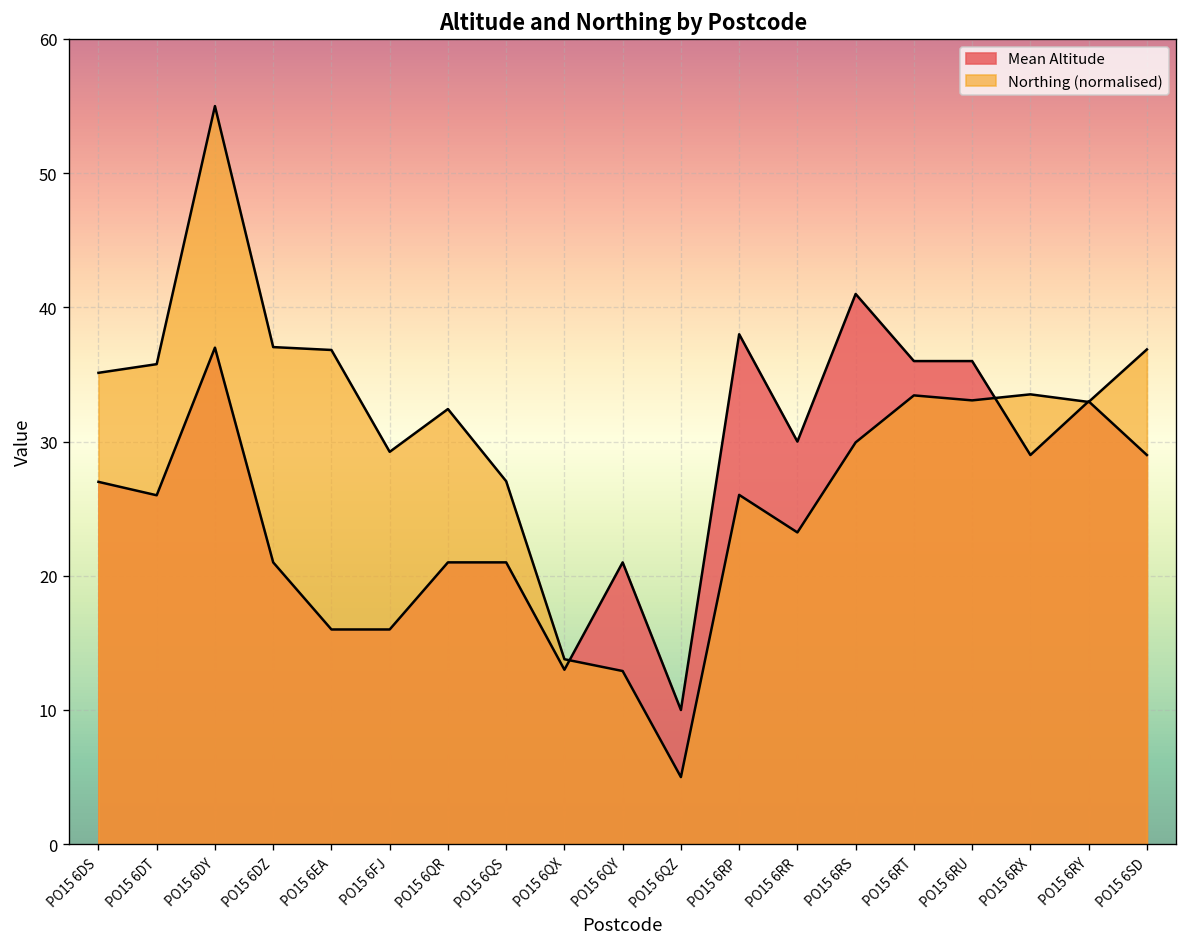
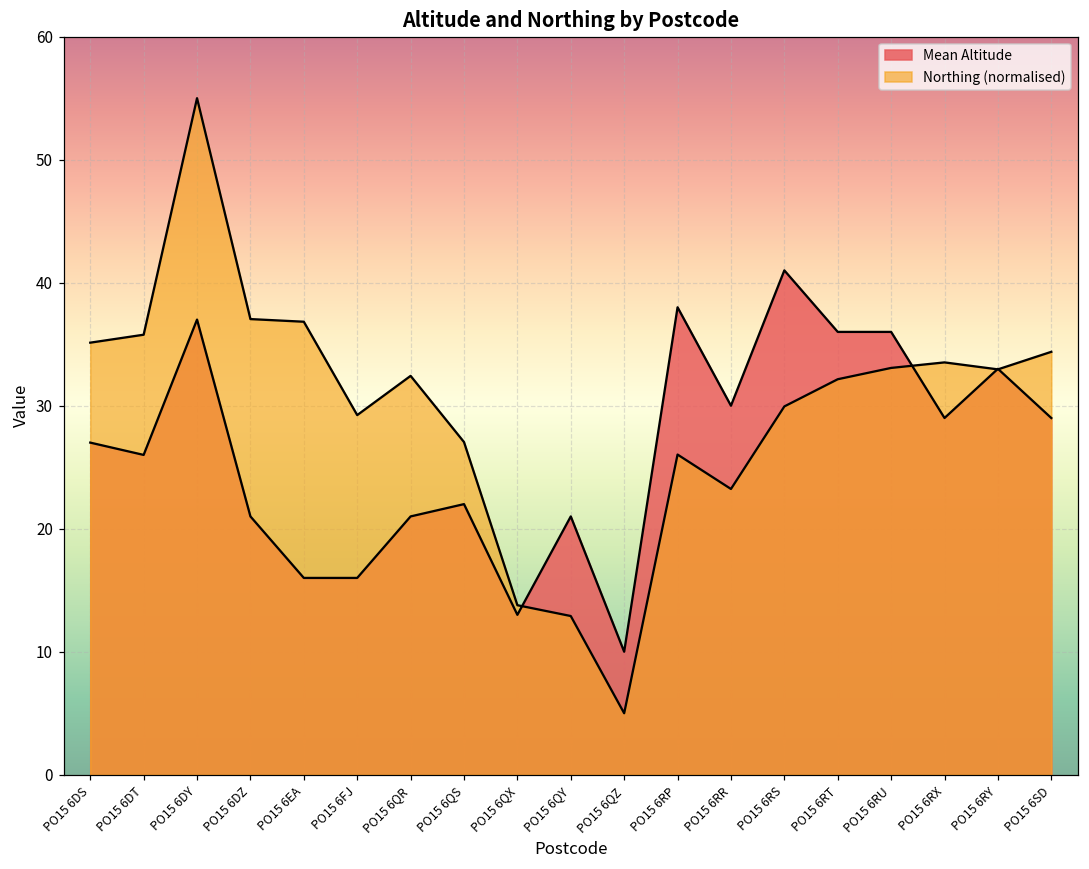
Mean Altitude, PO15 6QS: 21 -> 22
Northing (normalised), PO15 6RT: 33.4 -> 32.2
Northing (normalised), PO15 6SD: 36.9 -> 34.4
